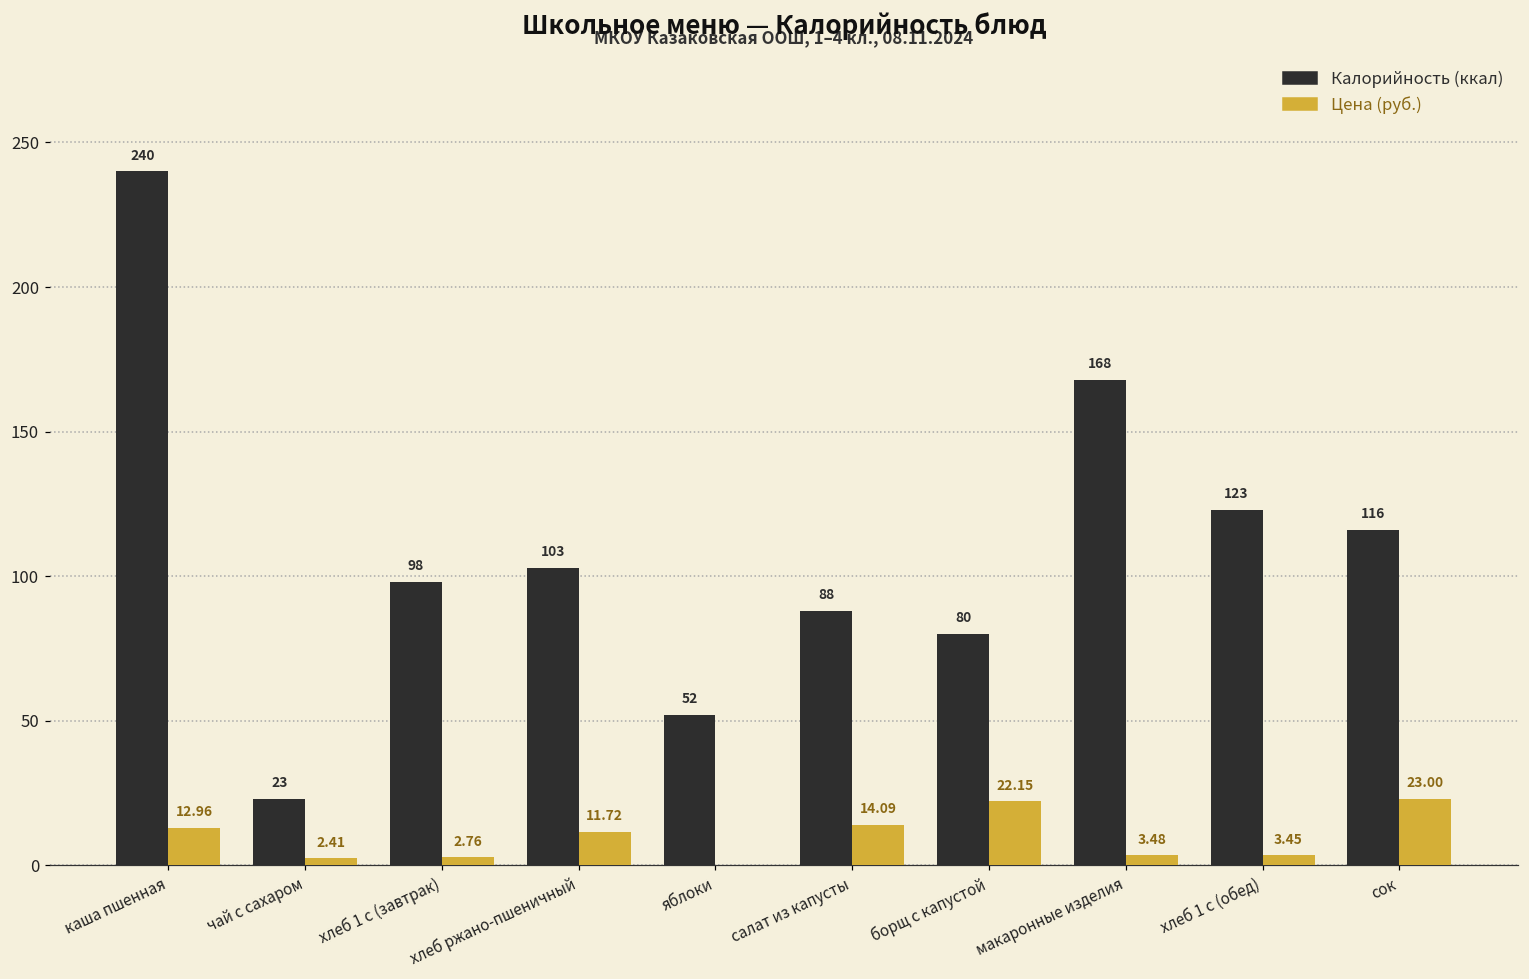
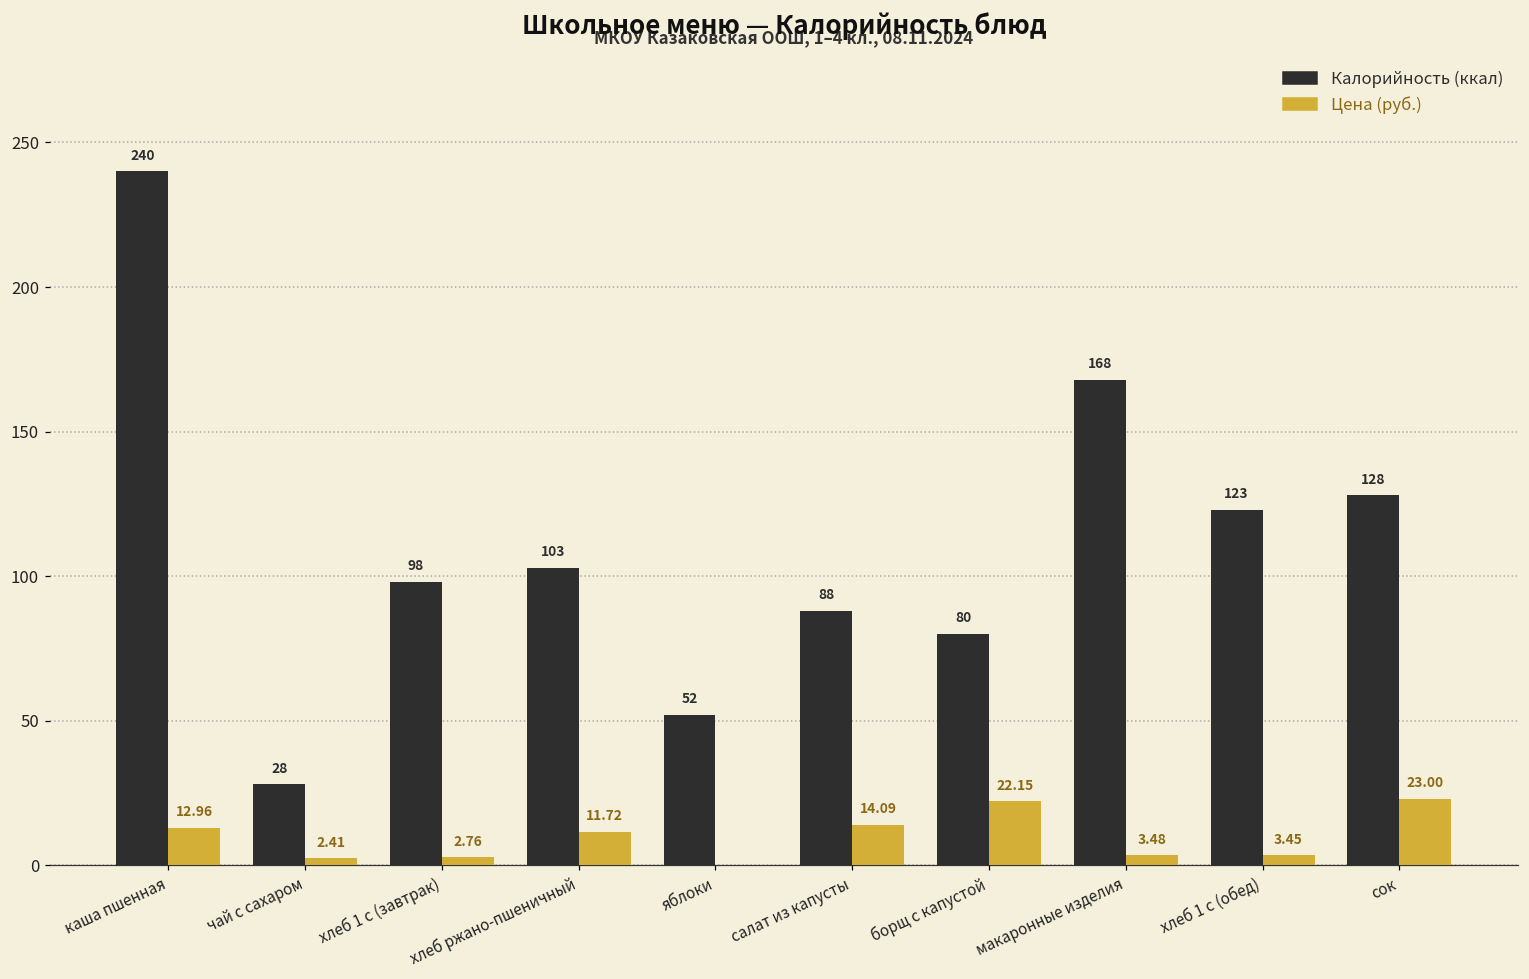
Калорийность (ккал), чай с сахаром: 23 -> 28
Калорийность (ккал), сок: 116 -> 128
